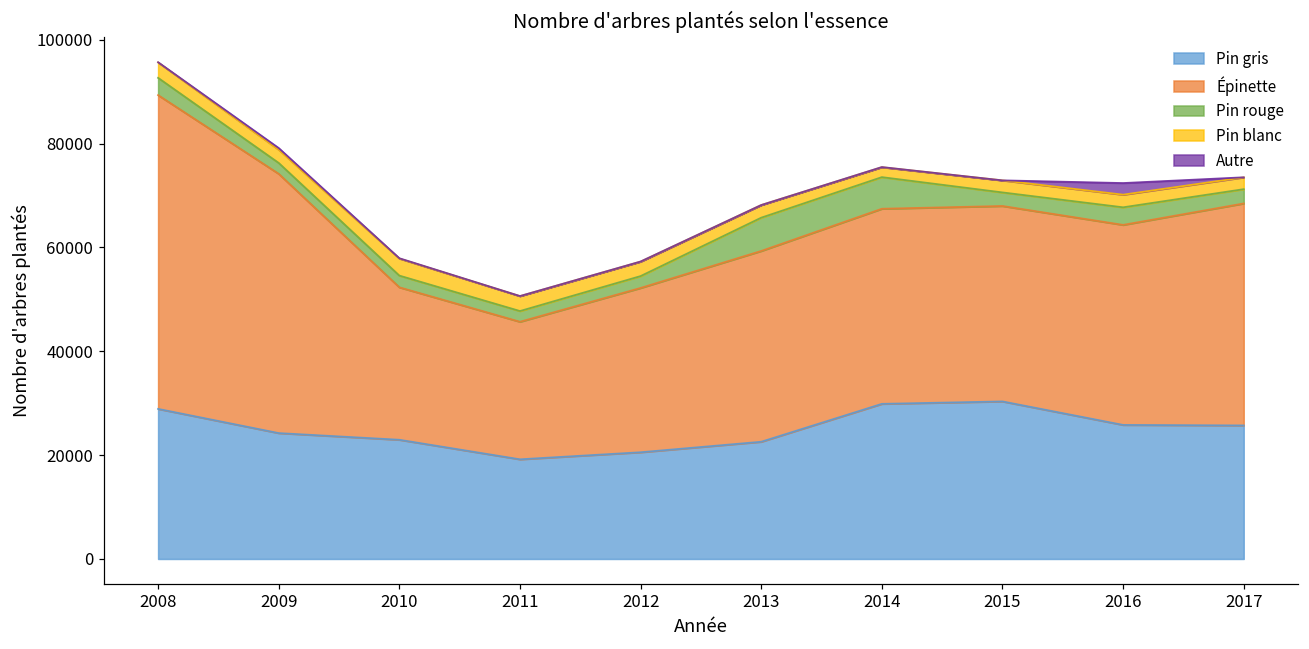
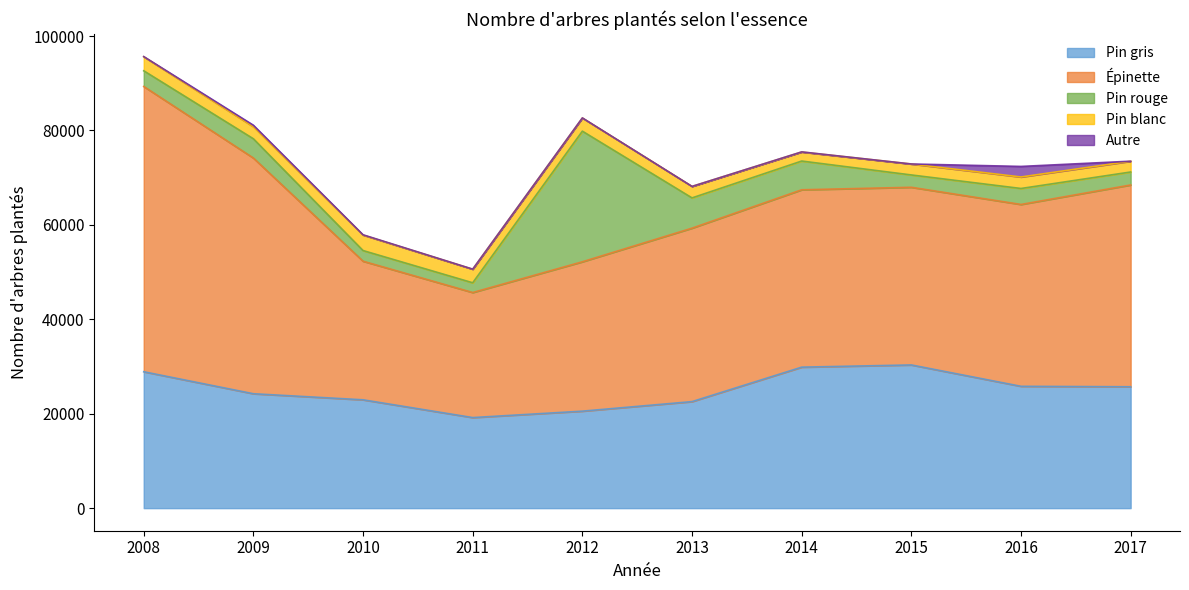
Pin rouge, 2009: 2000 -> 4000
Pin rouge, 2012: 2000 -> 28000
